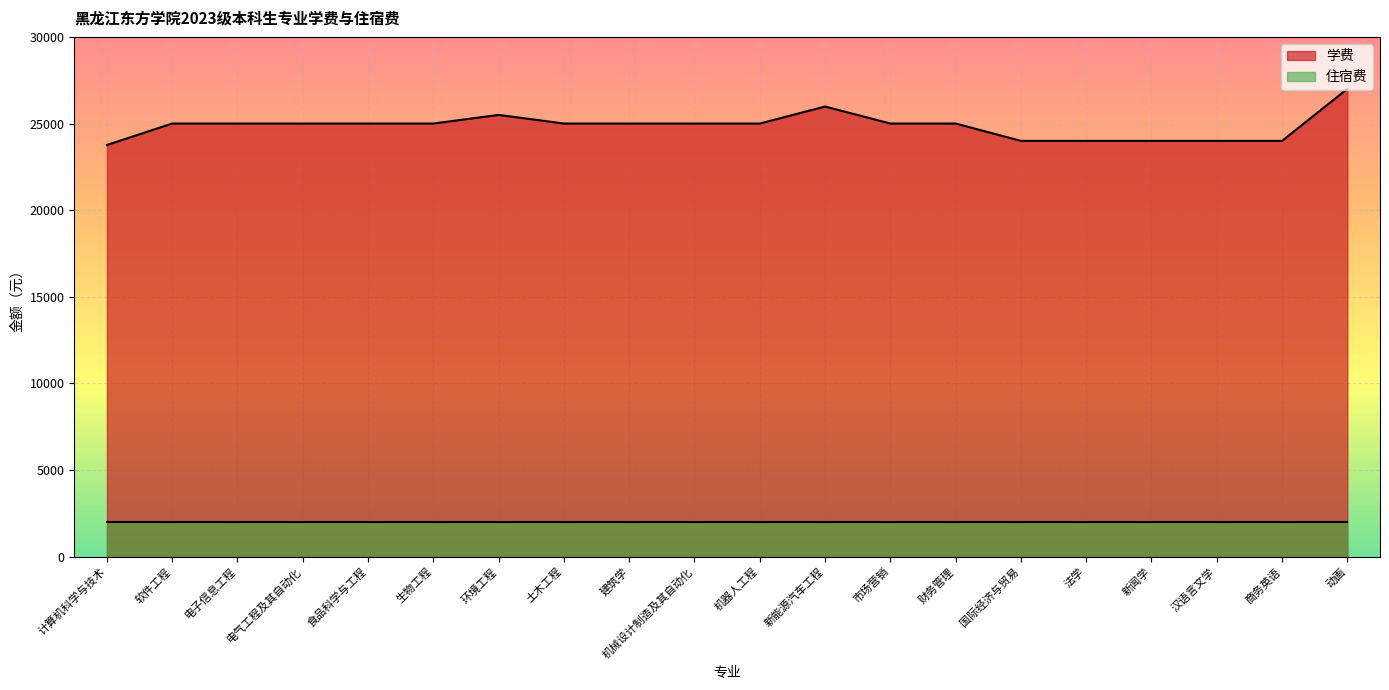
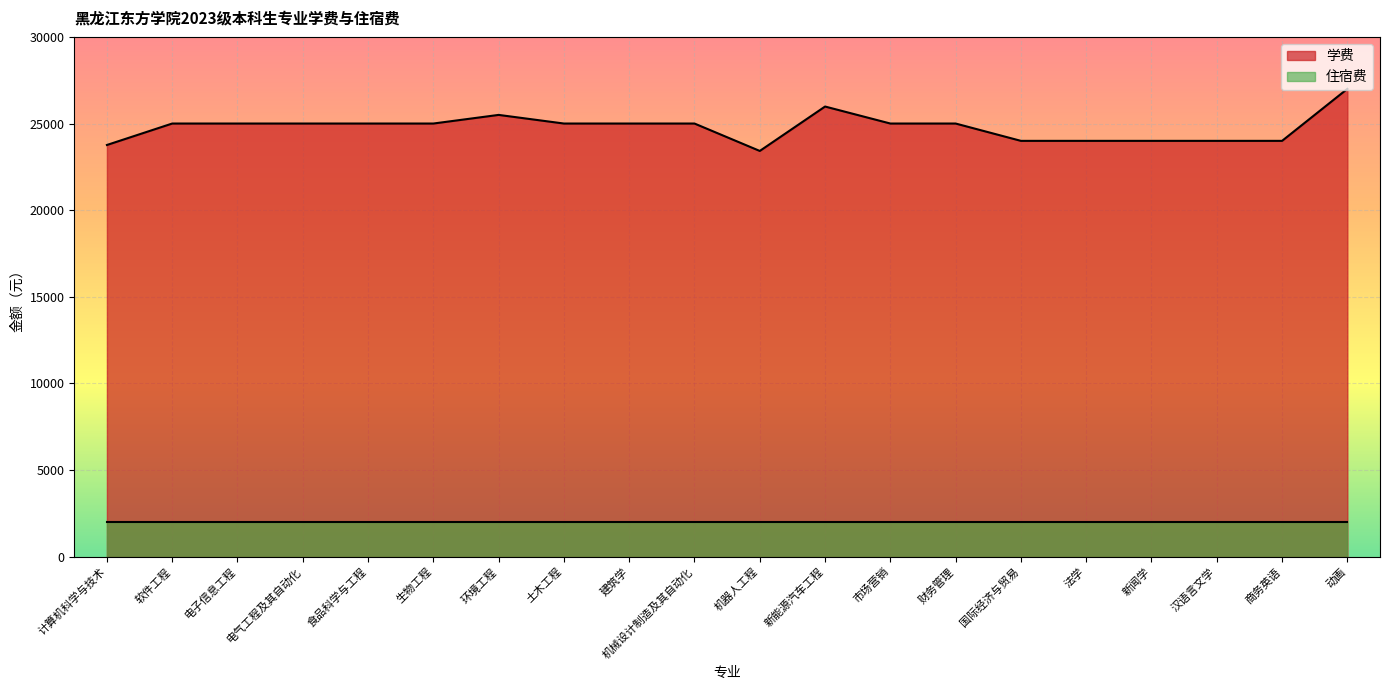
学费, 机器人工程: 25000 -> 23400
